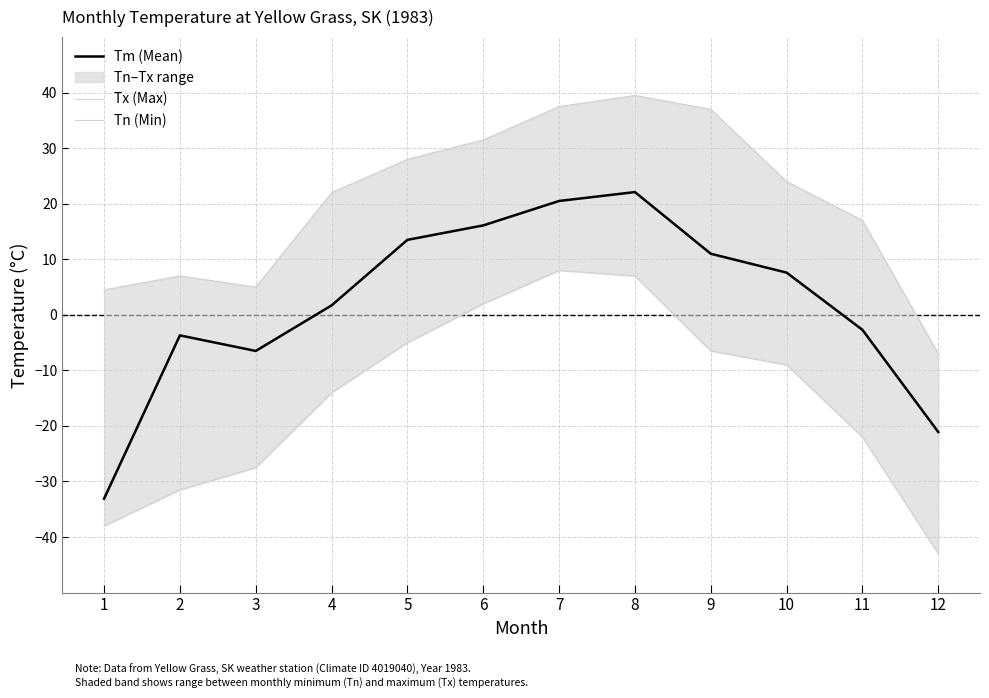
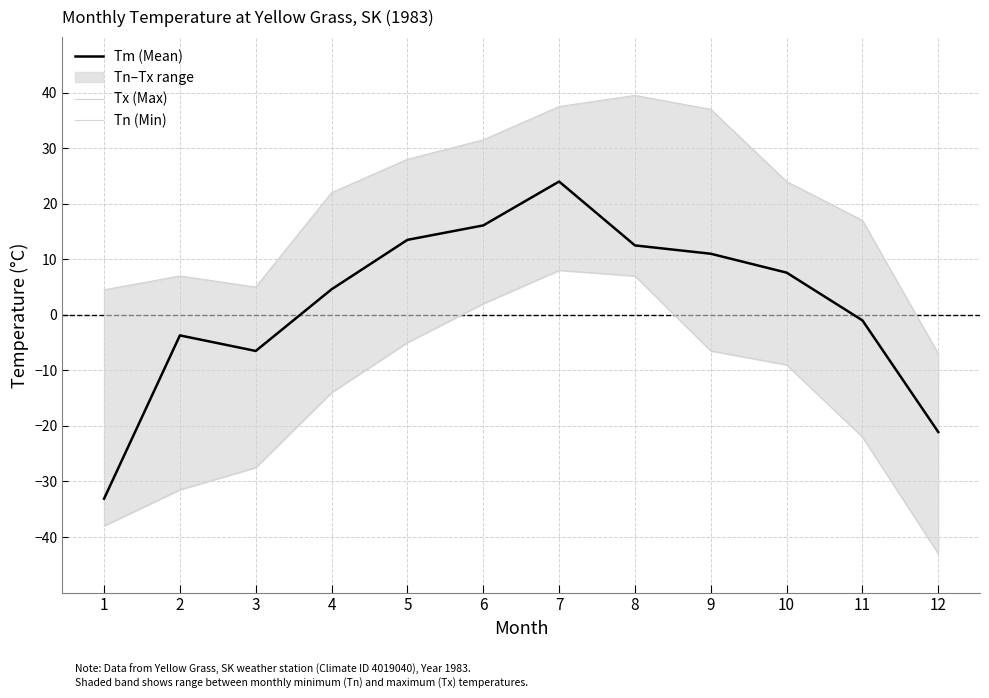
Tm (Mean), 4: 2 -> 5
Tm (Mean), 7: 21 -> 24
Tm (Mean), 8: 22 -> 13
Tm (Mean), 11: -3 -> -1
